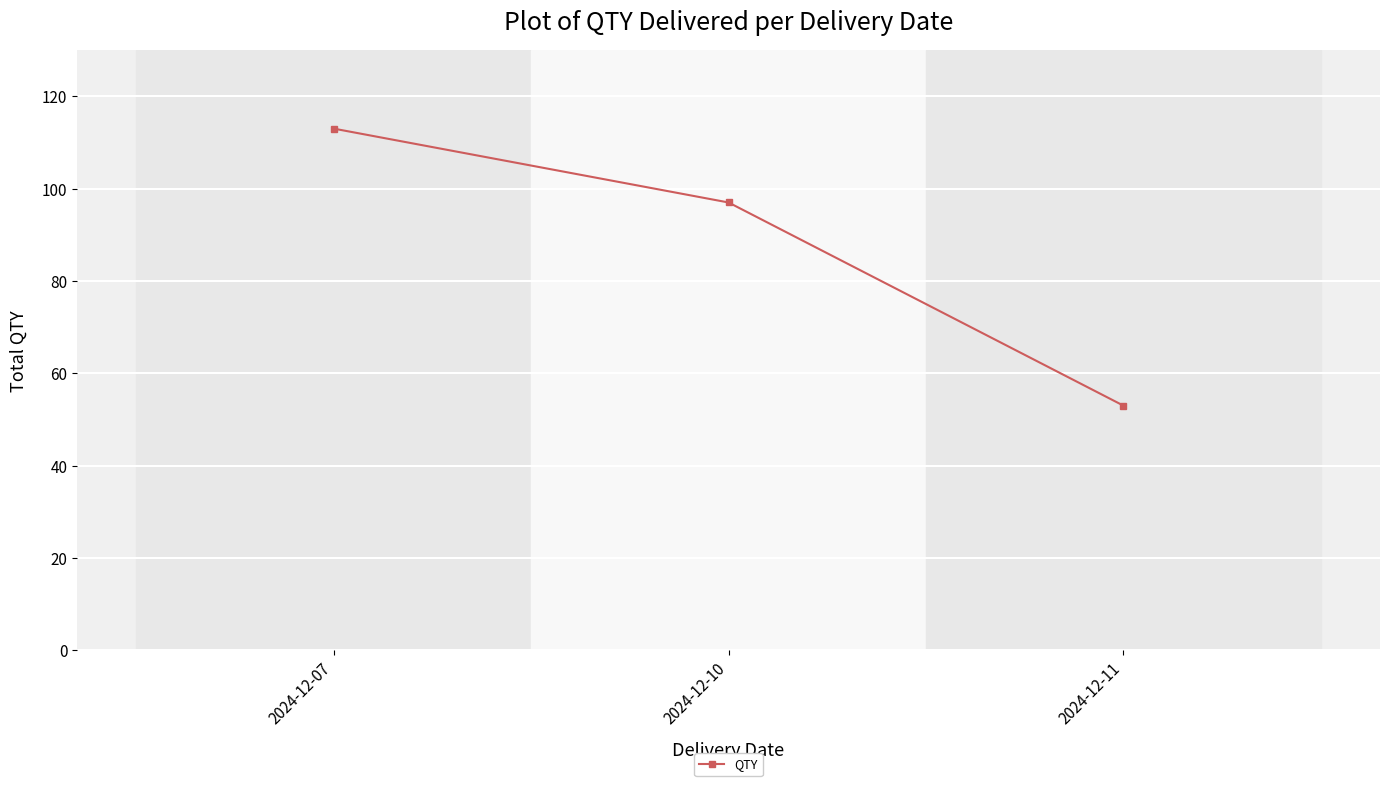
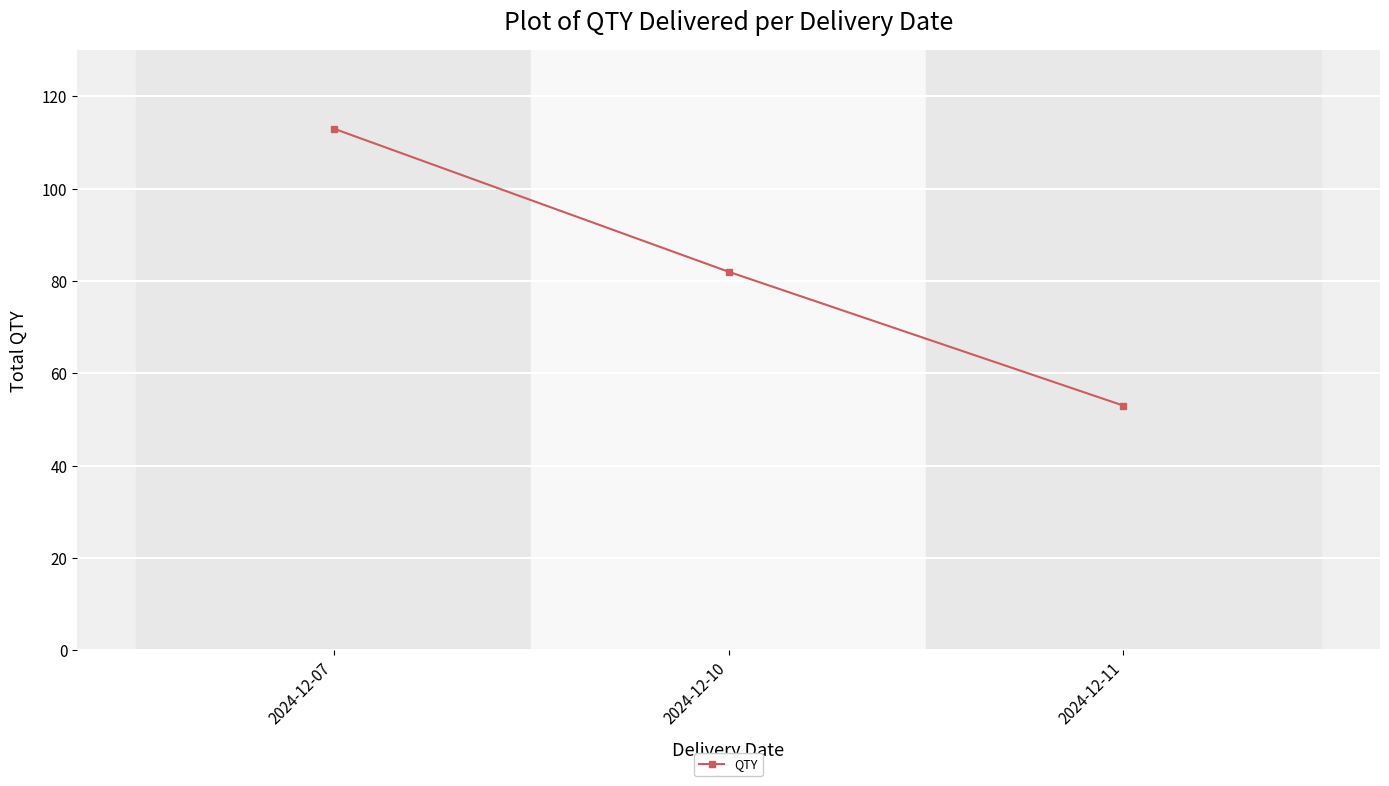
2024-12-10: 97 -> 82
